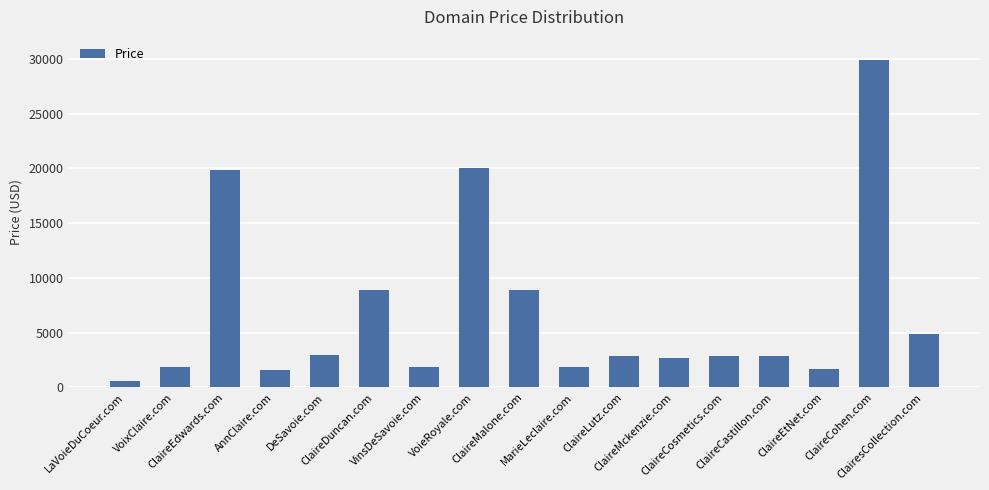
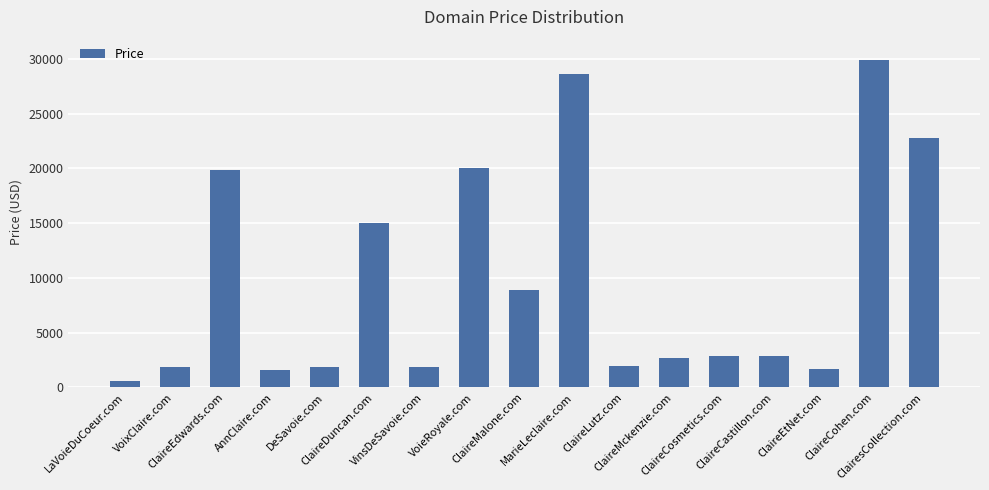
DeSavoie.com: 3000 -> 1900
ClaireDuncan.com: 8900 -> 15000
MarieLeclaire.com: 1900 -> 28600
ClaireLutz.com: 2900 -> 2000
ClairesCollection.com: 4900 -> 22800
